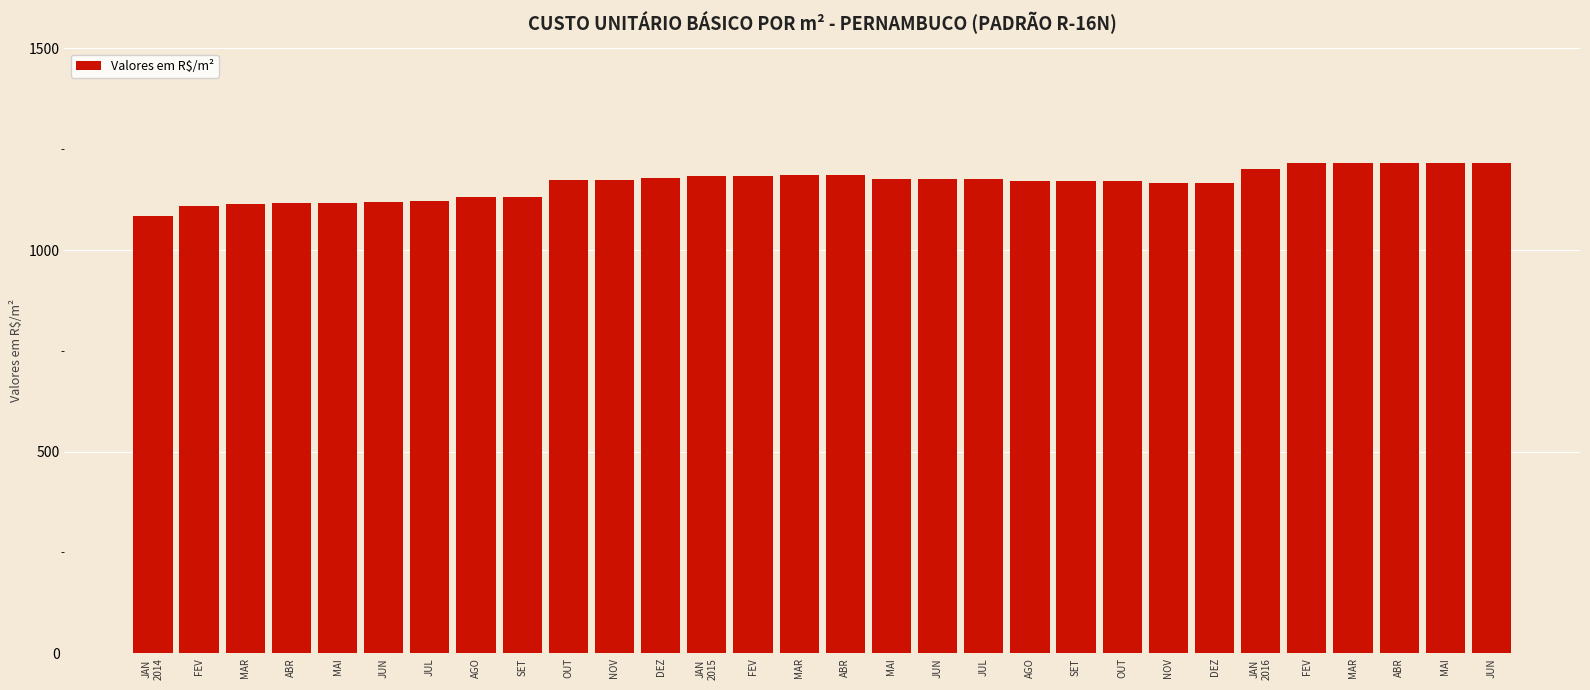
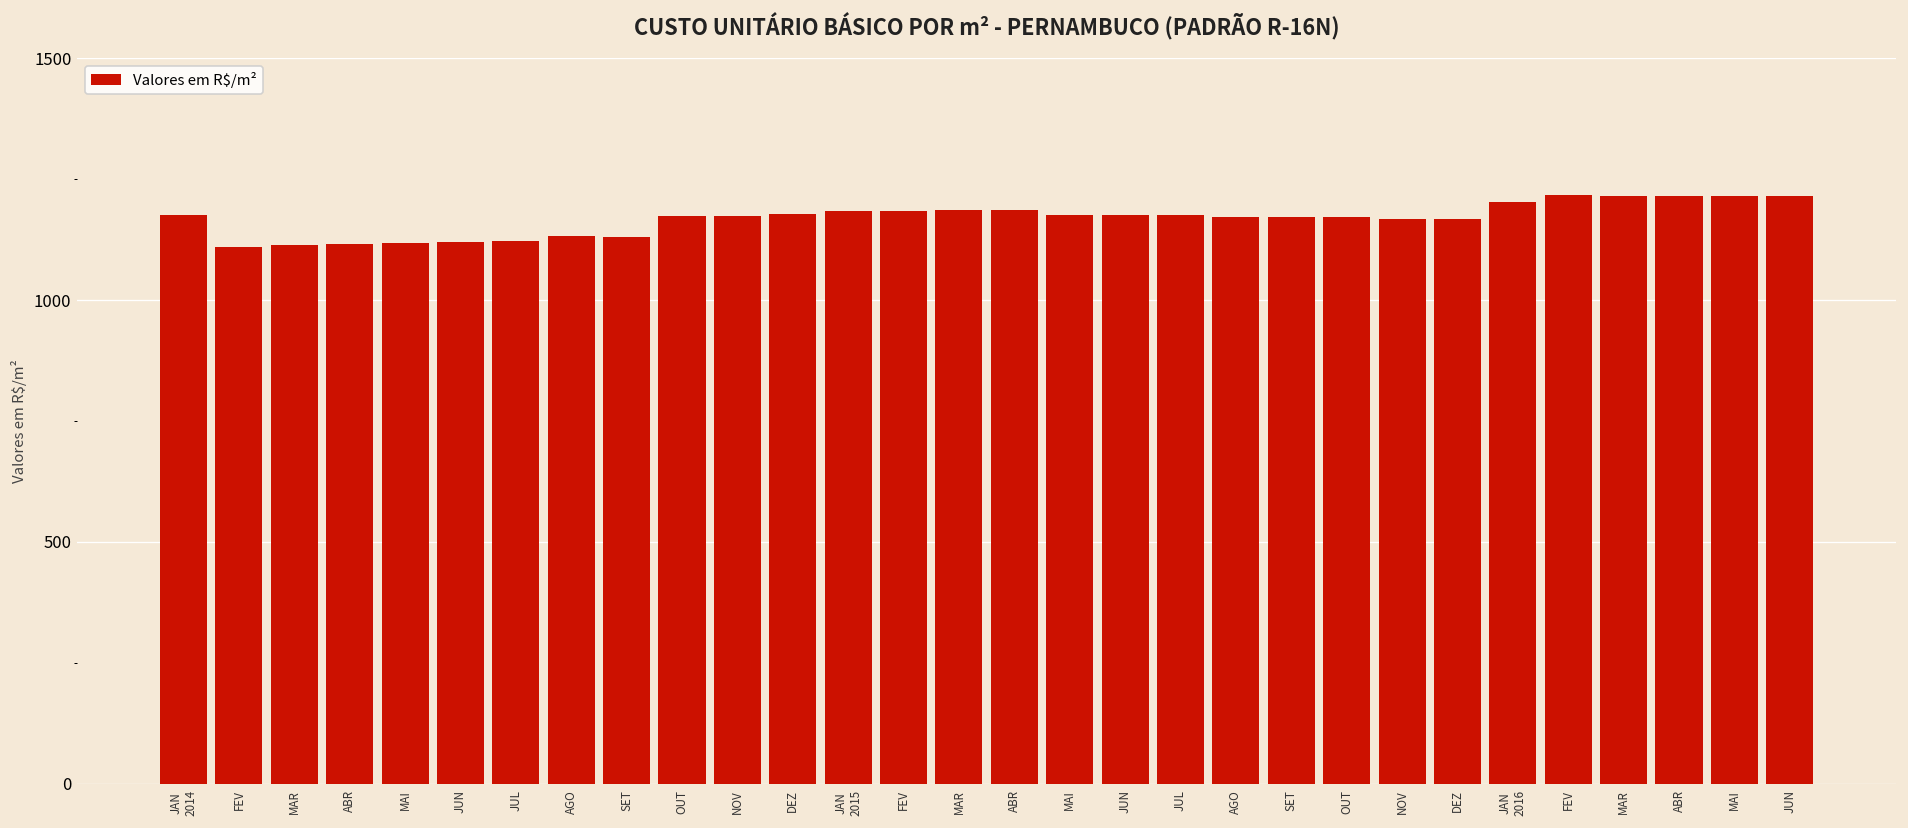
JAN 2014: 1090 -> 1180
